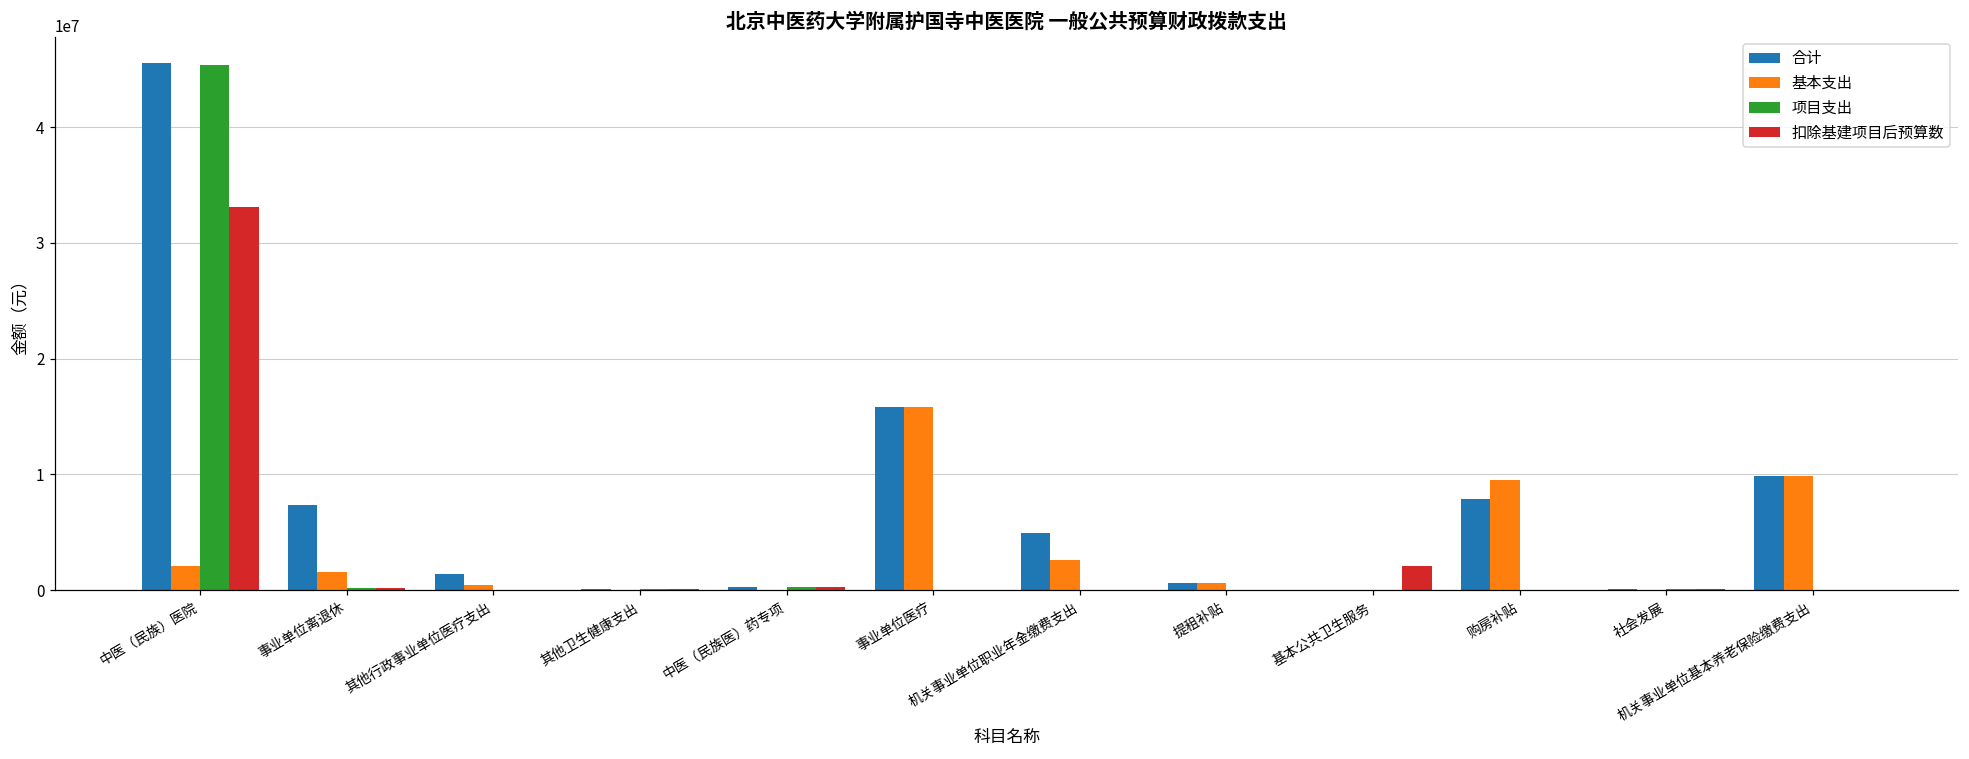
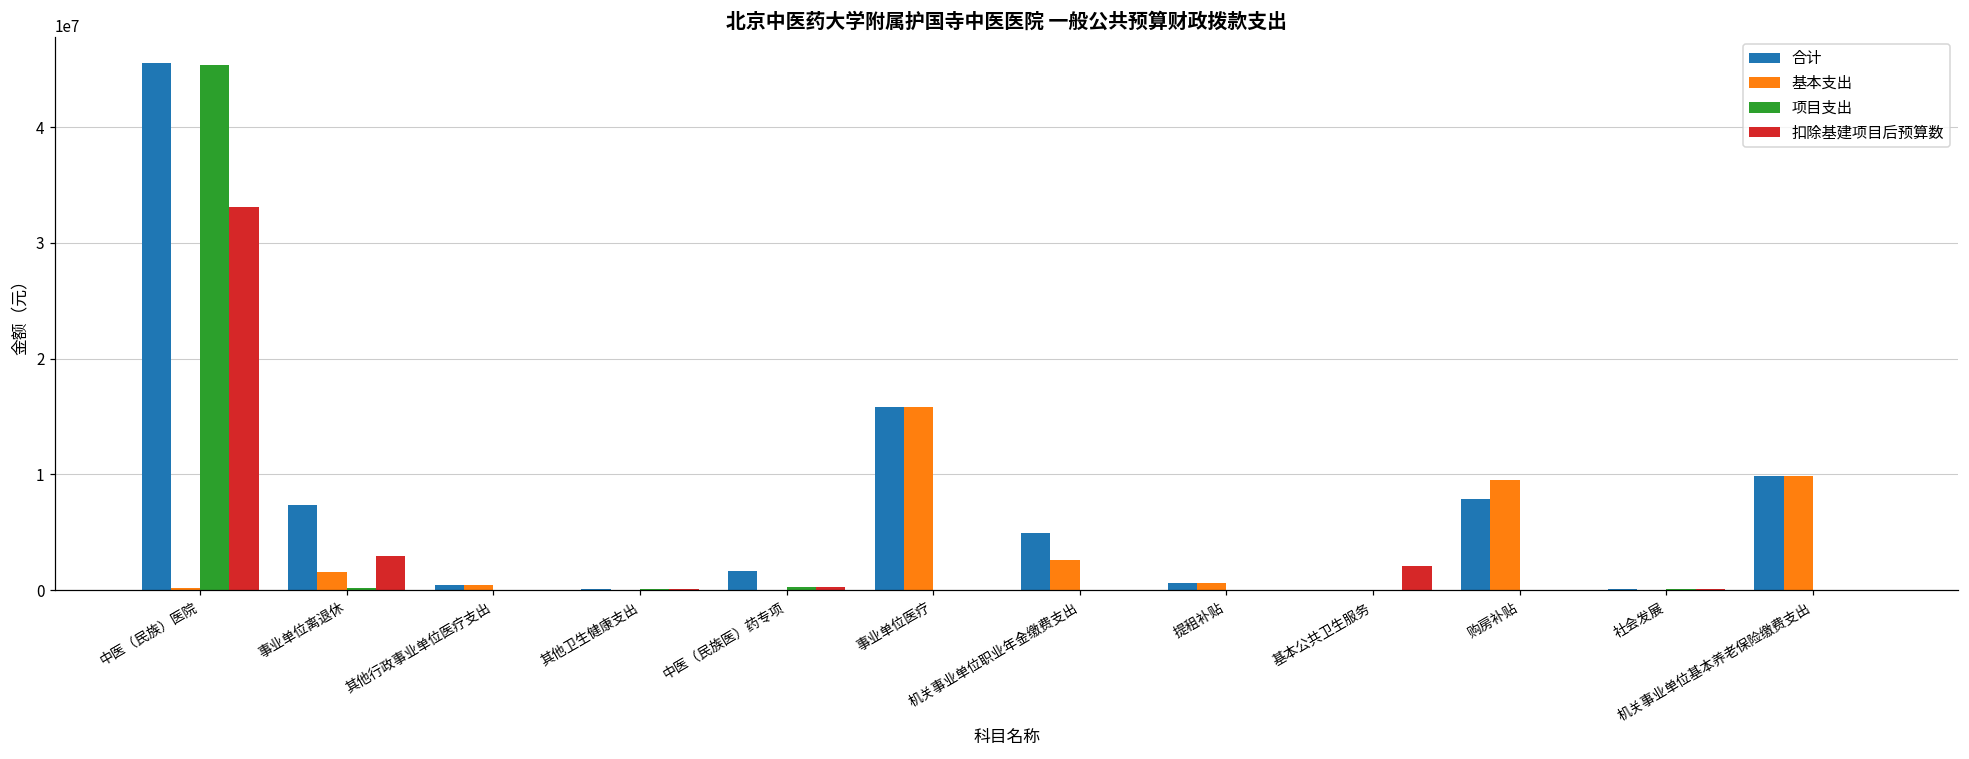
基本支出, 中医（民族）医院: 2100000 -> 200000
扣除基建项目后预算数, 事业单位离退休: 200000 -> 3000000
合计, 其他行政事业单位医疗支出: 1400000 -> 500000
合计, 中医（民族医）药专项: 300000 -> 1700000
